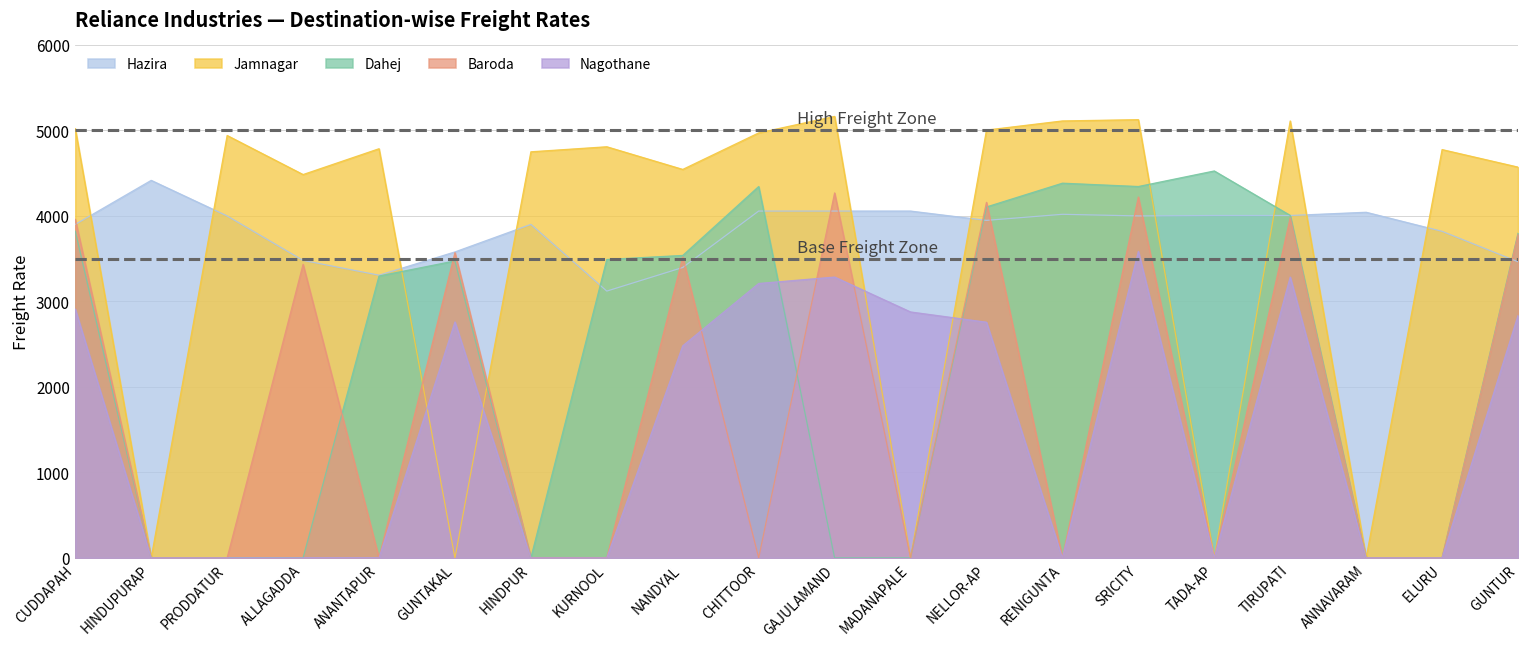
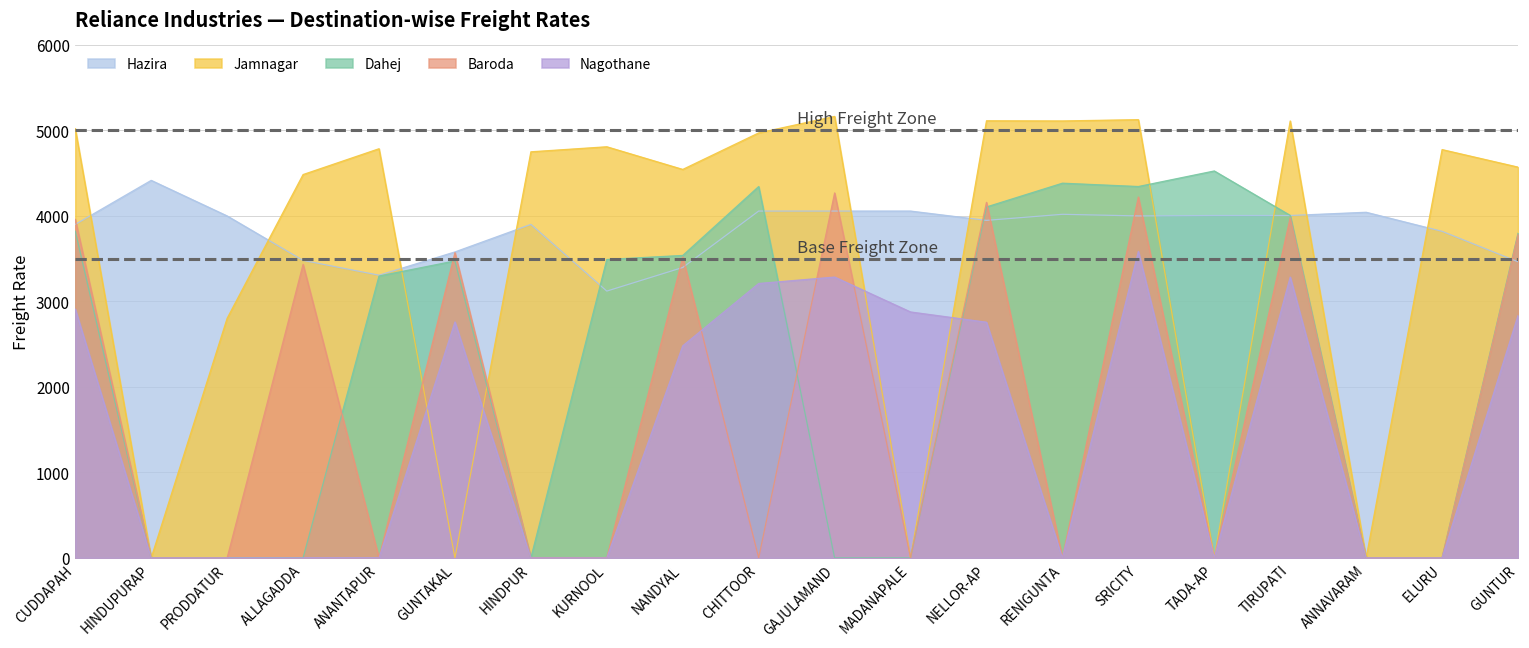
Jamnagar, PRODDATUR: 4900 -> 2800
Jamnagar, NELLOR-AP: 5000 -> 5100
